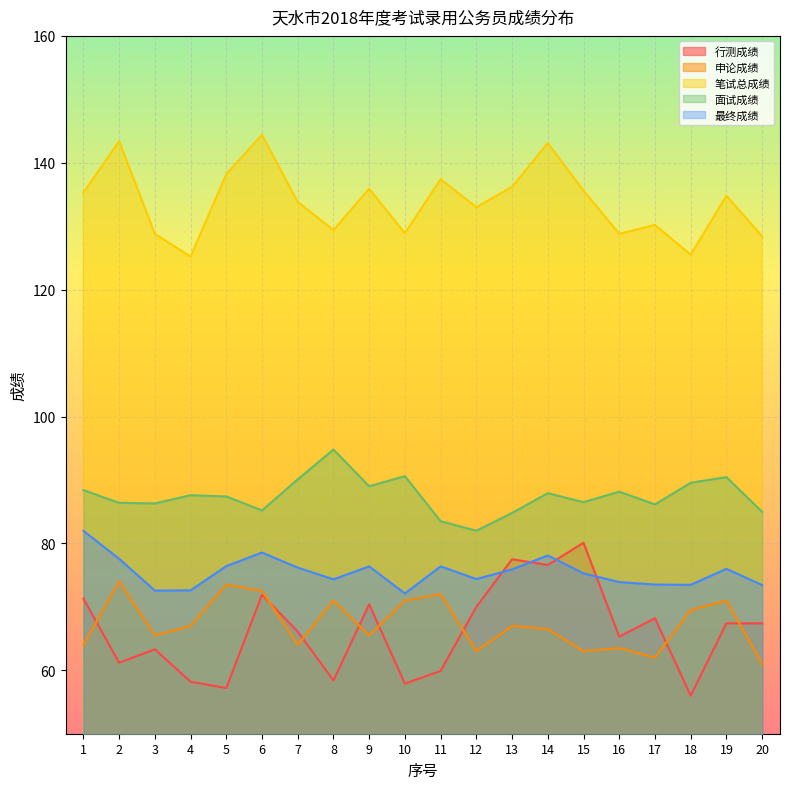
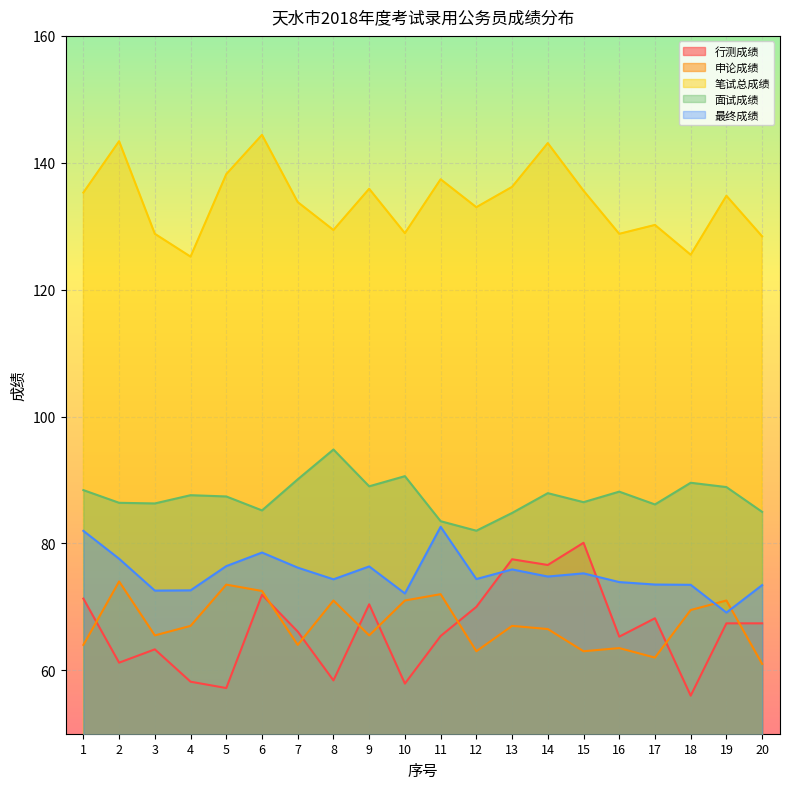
行测成绩, 11: 60 -> 65
最终成绩, 11: 76 -> 83
最终成绩, 14: 78 -> 75
面试成绩, 19: 90 -> 89
最终成绩, 19: 76 -> 69
